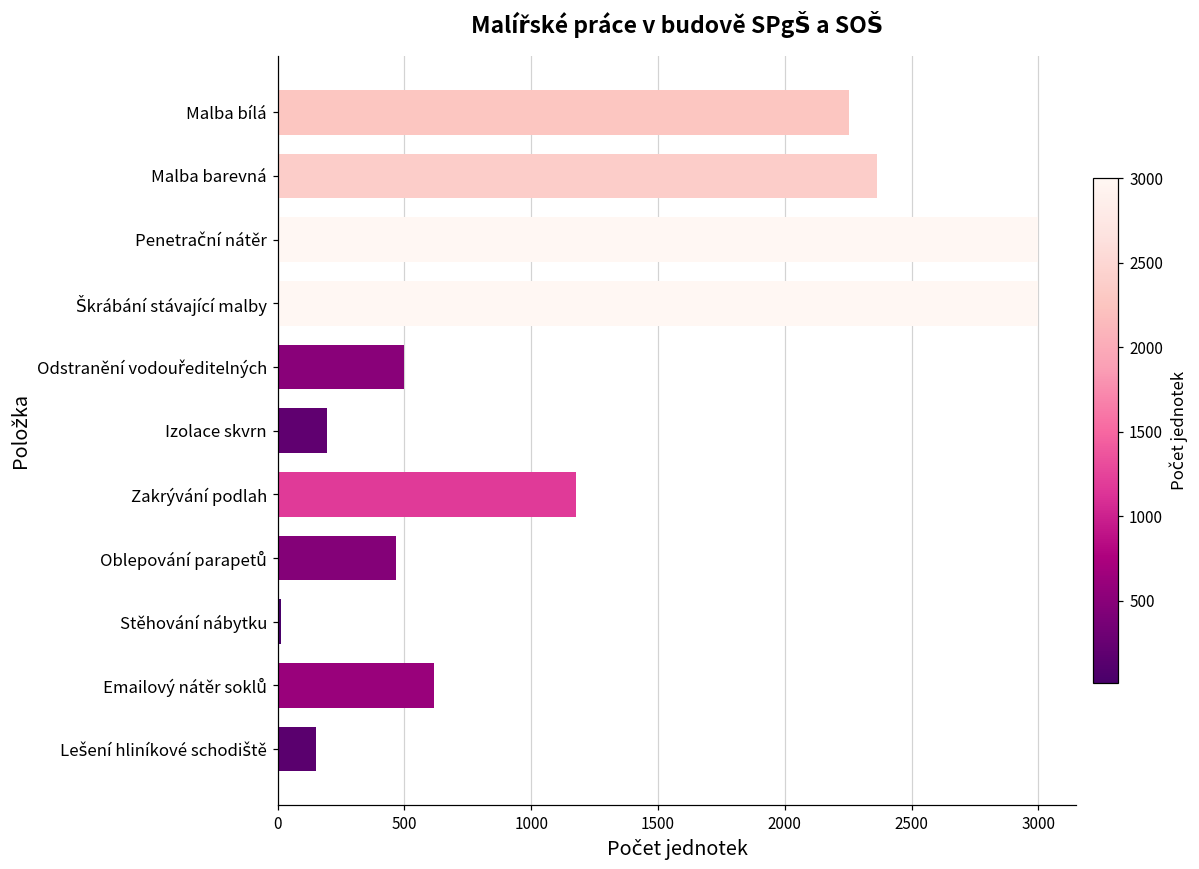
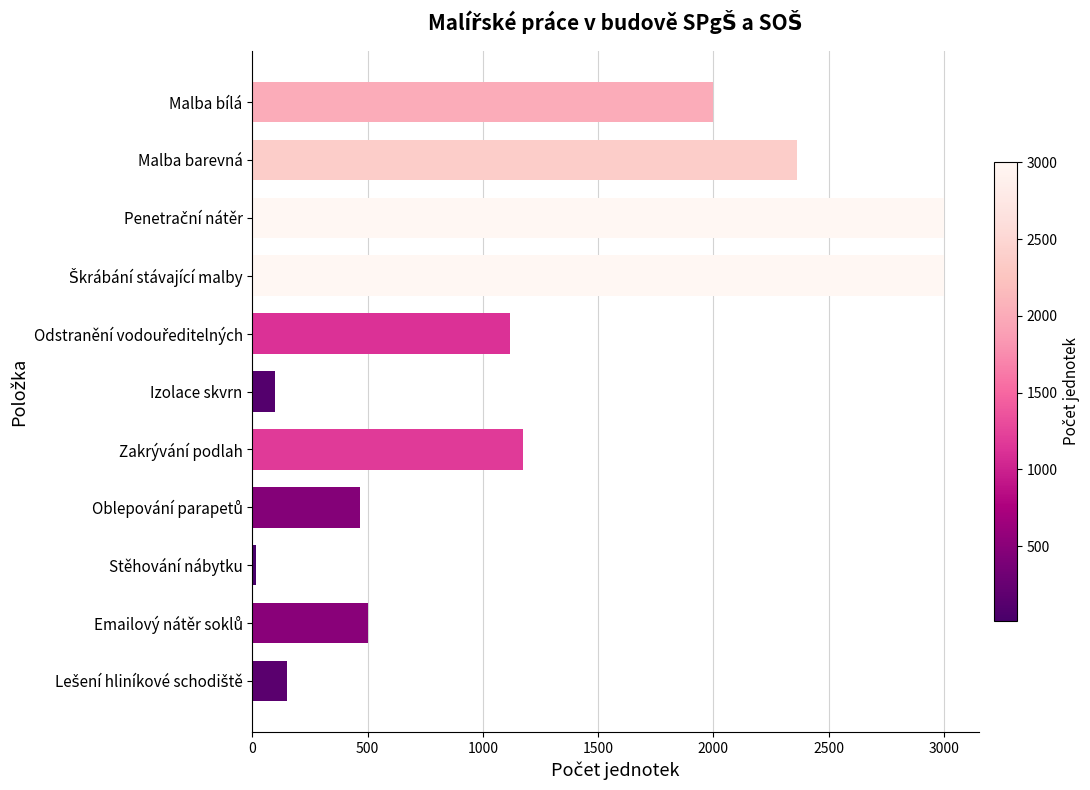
Malba bílá: 2250 -> 2000
Odstranění vodouředitelných: 500 -> 1120
Izolace skvrn: 200 -> 100
Emailový nátěr soklů: 620 -> 500
